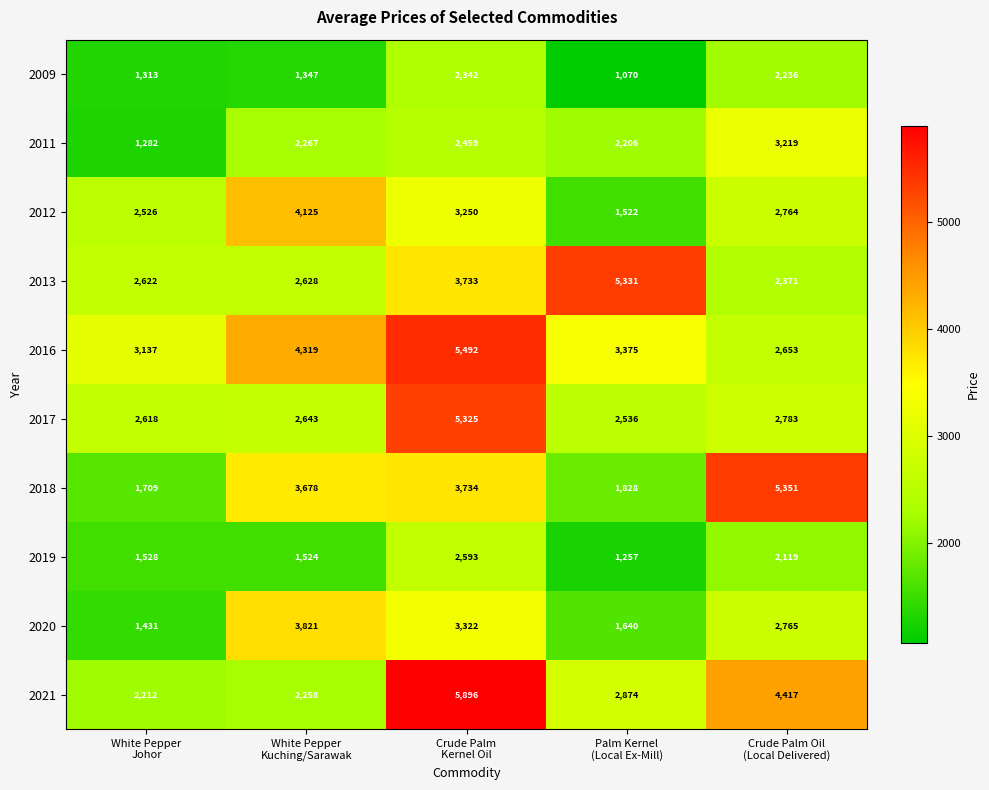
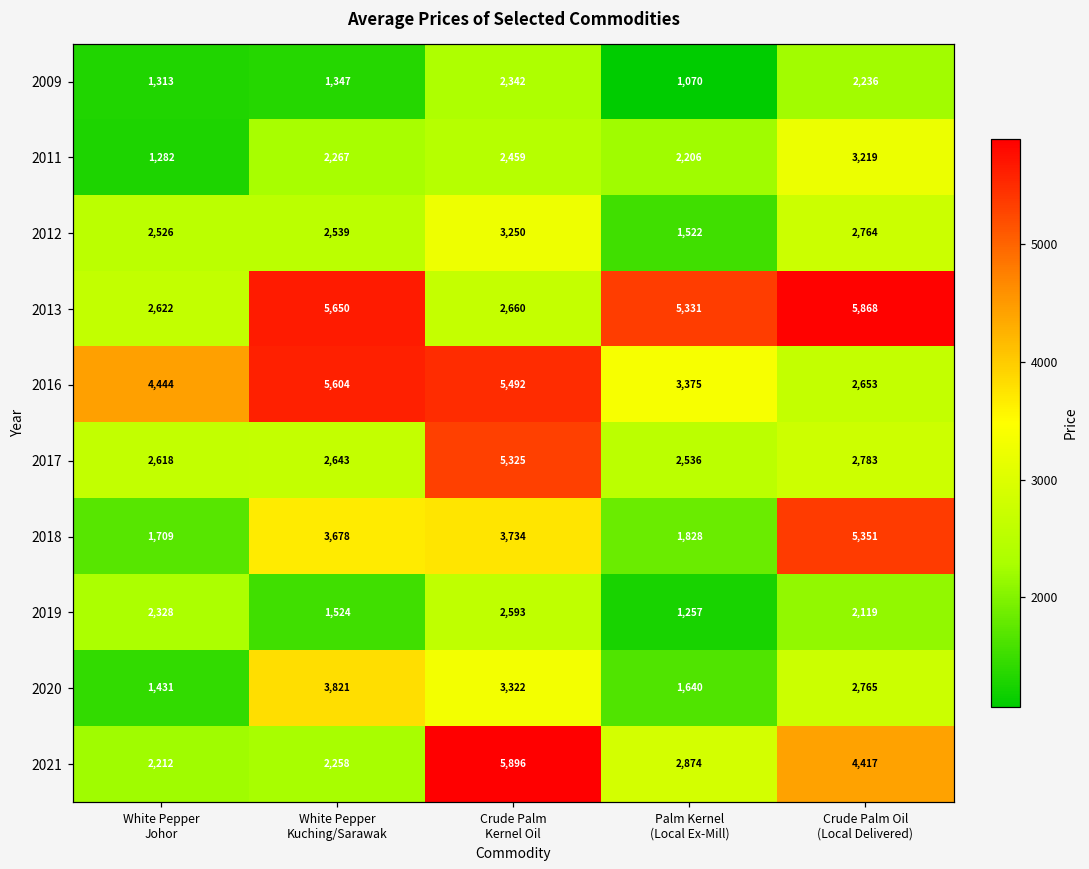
2012, White Pepper Kuching/Sarawak: 4,125 -> 2,539
2013, White Pepper Kuching/Sarawak: 2,628 -> 5,650
2013, Crude Palm Kernel Oil: 3,733 -> 2,660
2013, Crude Palm Oil (Local Delivered): 2,371 -> 5,868
2016, White Pepper Johor: 3,137 -> 4,444
2016, White Pepper Kuching/Sarawak: 4,319 -> 5,604
2019, White Pepper Johor: 1,528 -> 2,328
